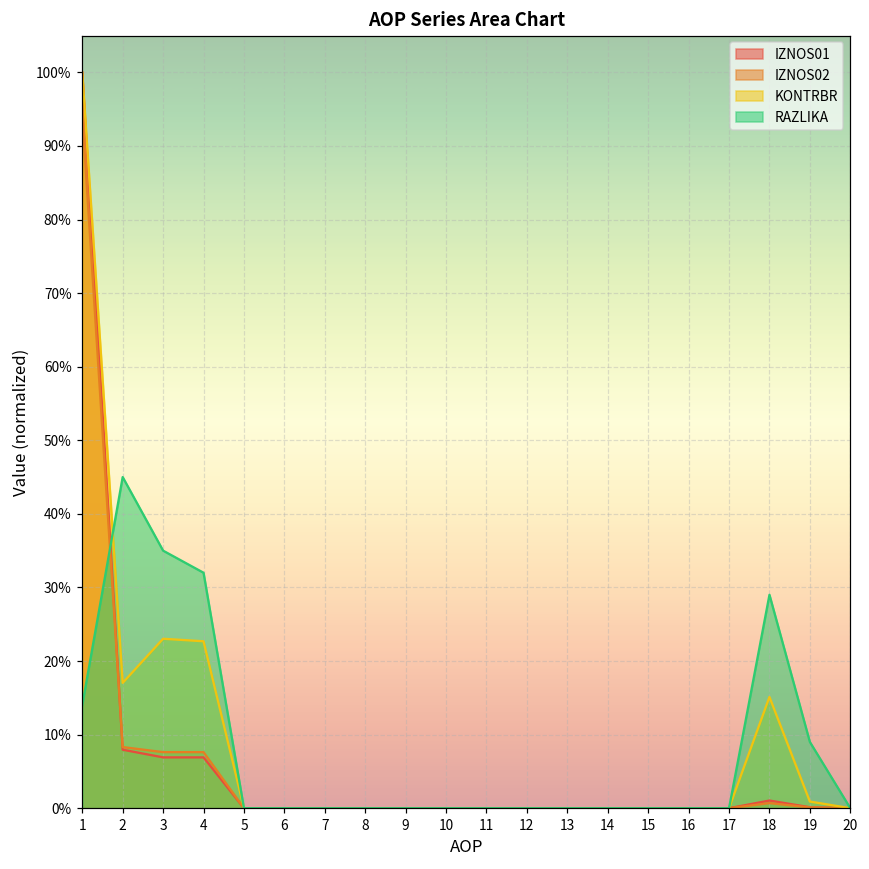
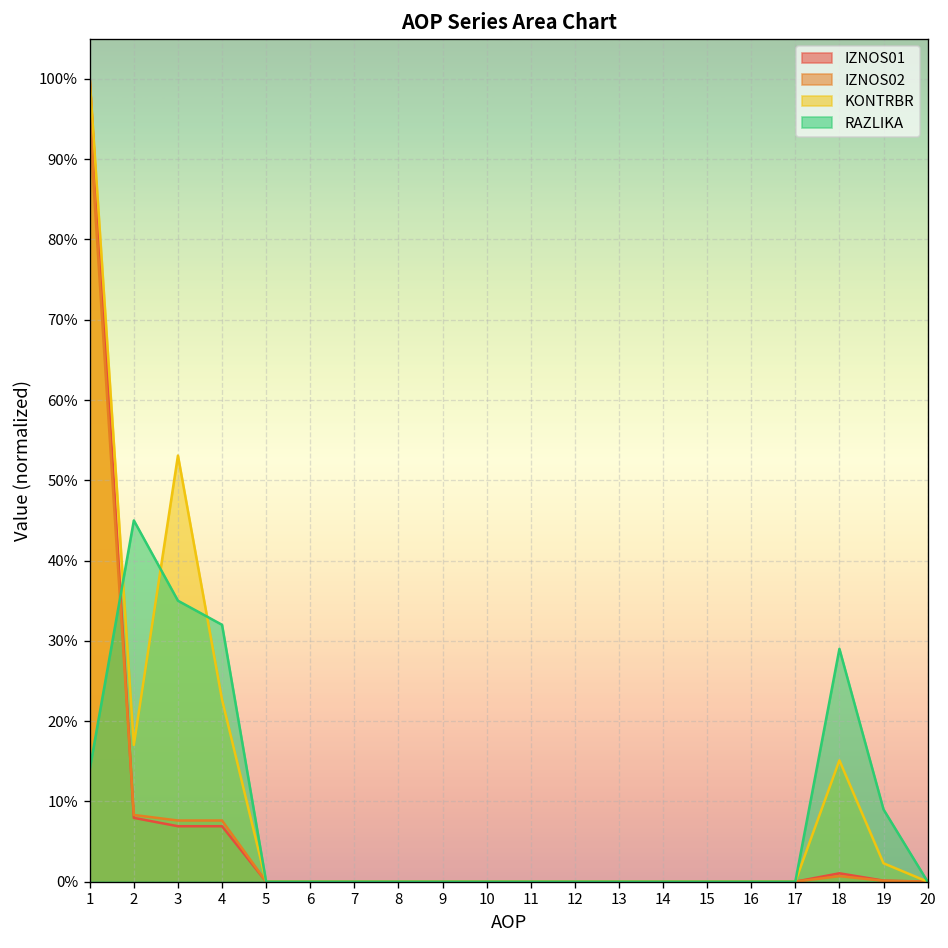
KONTRBR, 3: 23% -> 53%
KONTRBR, 19: 1% -> 2%
